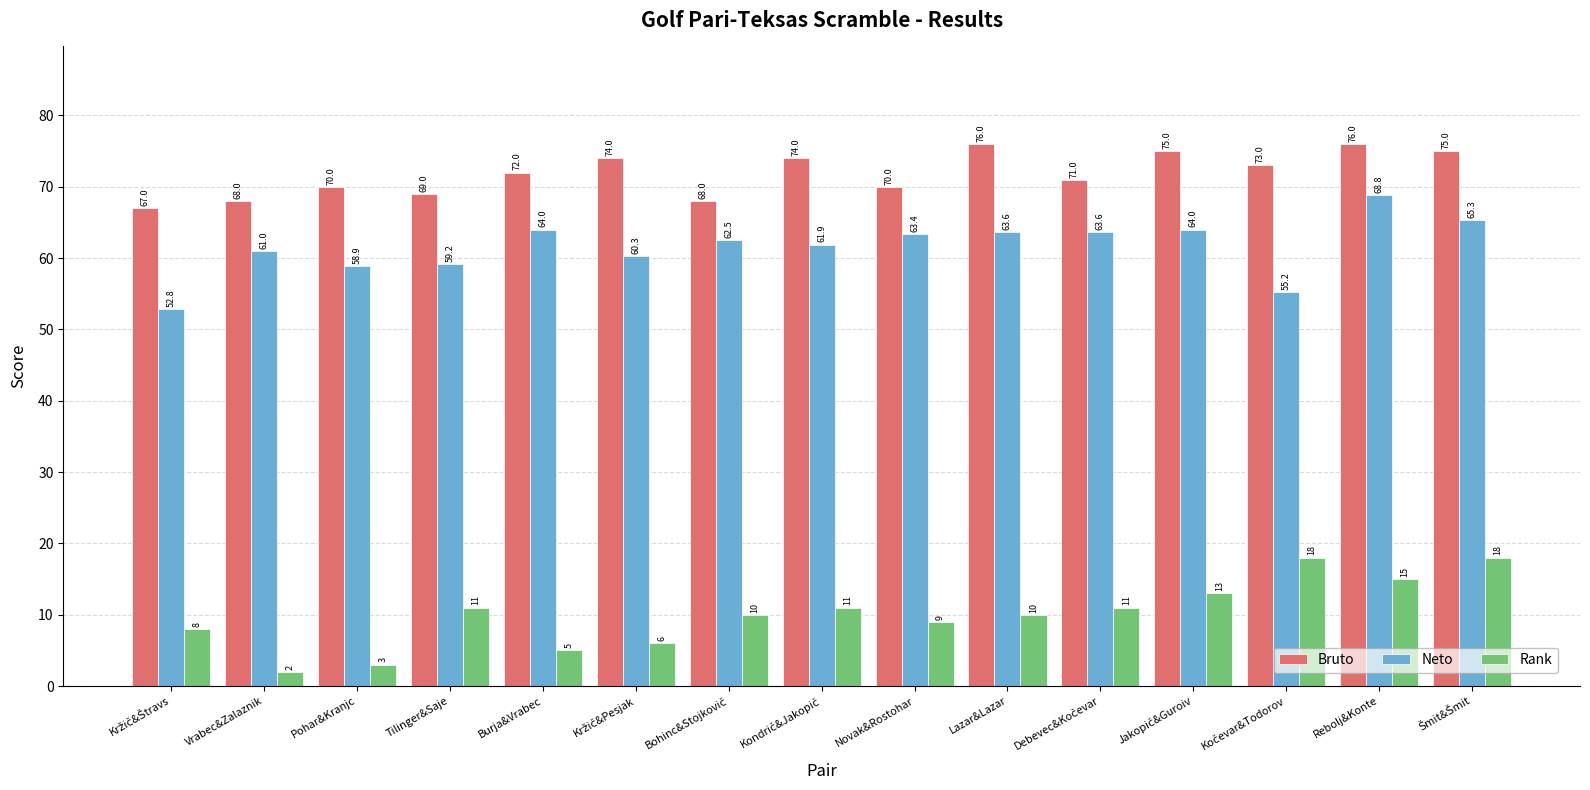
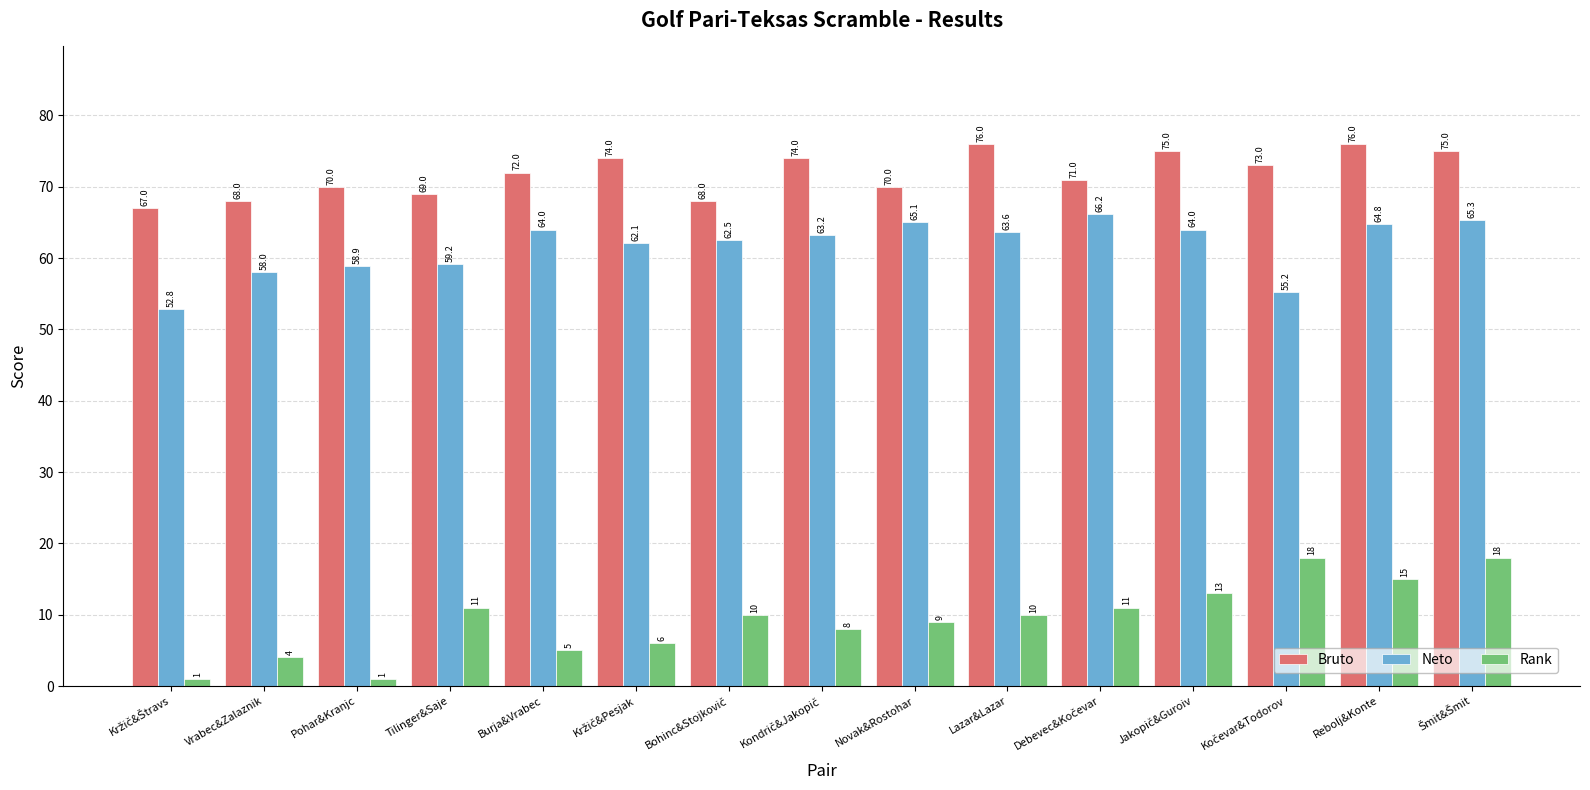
Rank, Kržič&Štravs: 8 -> 1
Neto, Vrabec&Zalaznik: 61.0 -> 58.0
Rank, Vrabec&Zalaznik: 2 -> 4
Rank, Pohar&Kranjc: 3 -> 1
Neto, Kržič&Pesjak: 60.3 -> 62.1
Neto, Kondrič&Jakopič: 61.9 -> 63.2
Rank, Kondrič&Jakopič: 11 -> 8
Neto, Novak&Rostohar: 63.4 -> 65.1
Neto, Debevec&Kočevar: 63.6 -> 66.2
Neto, Rebolj&Konte: 68.8 -> 64.8
